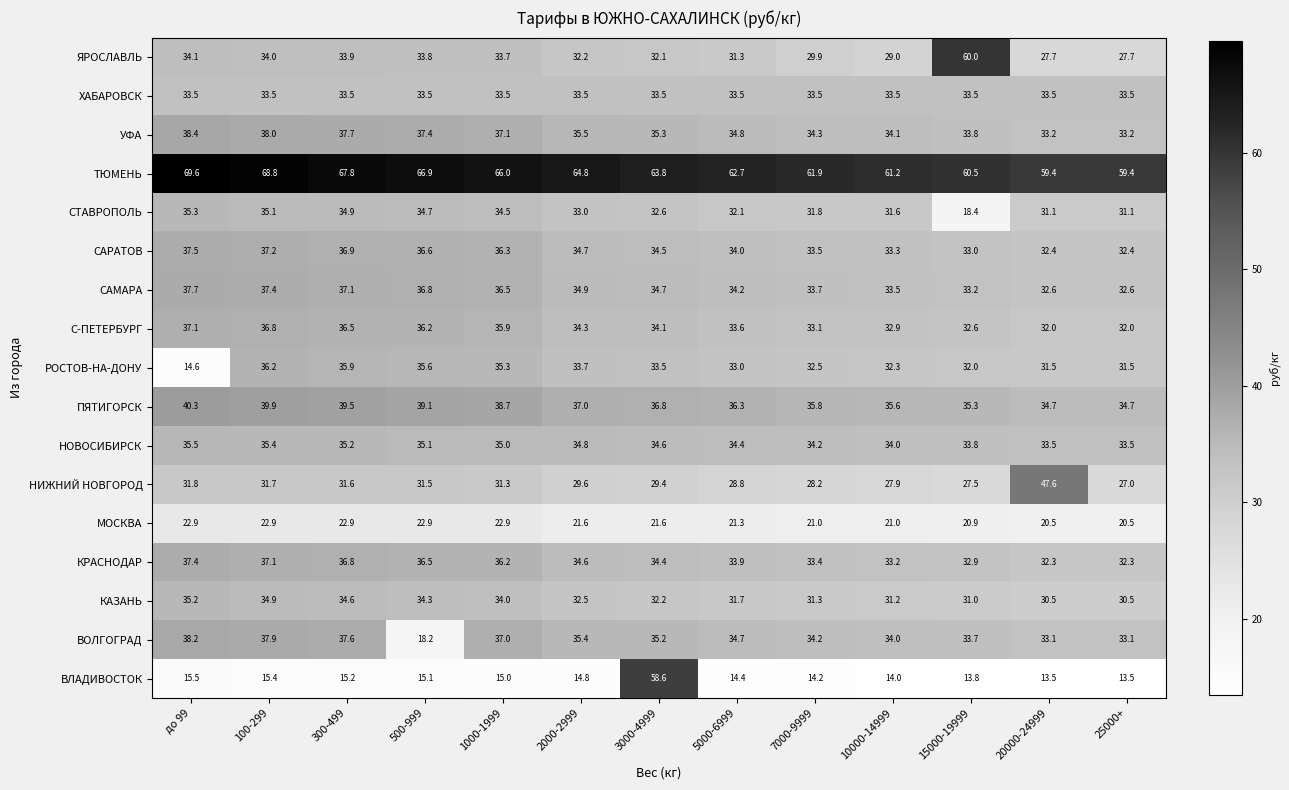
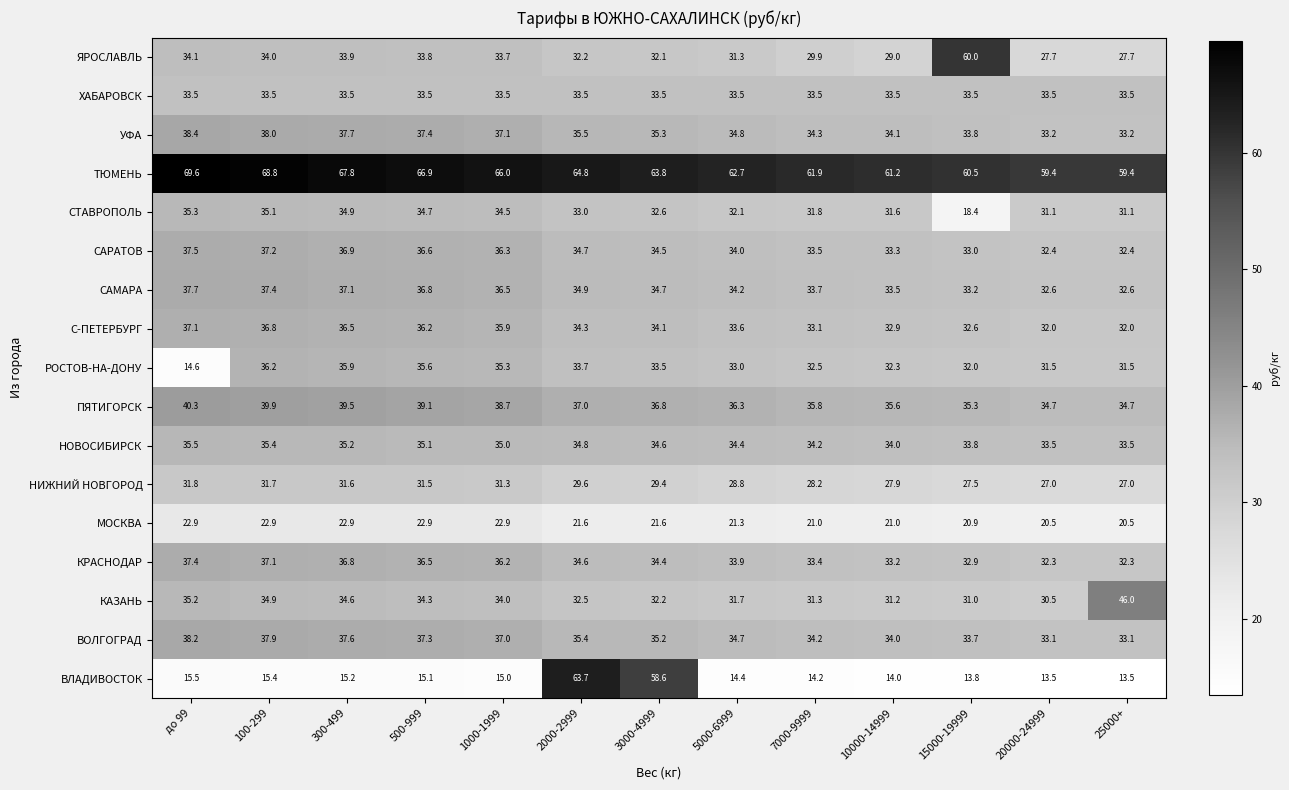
НИЖНИЙ НОВГОРОД, 20000-24999: 47.6 -> 27.0
КАЗАНЬ, 25000+: 30.5 -> 46.0
ВОЛГОГРАД, 500-999: 18.2 -> 37.3
ВЛАДИВОСТОК, 2000-2999: 14.8 -> 63.7
